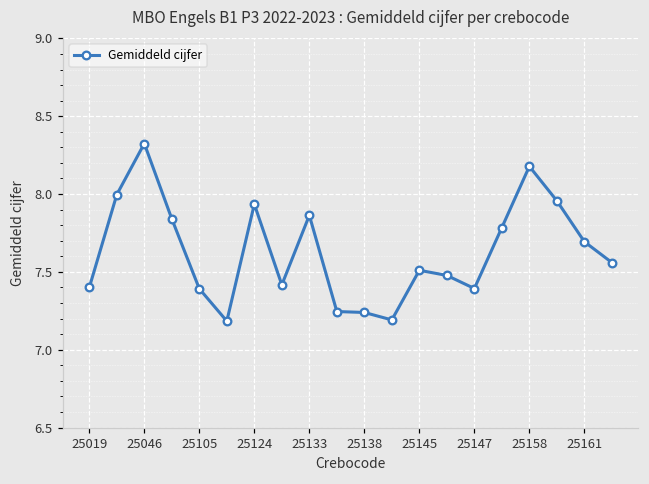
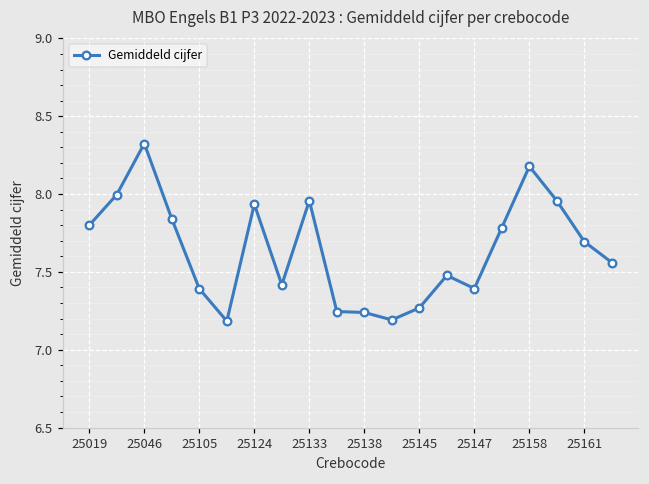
25019: 7.4 -> 7.8
25133: 7.86 -> 7.96
25145: 7.51 -> 7.27
